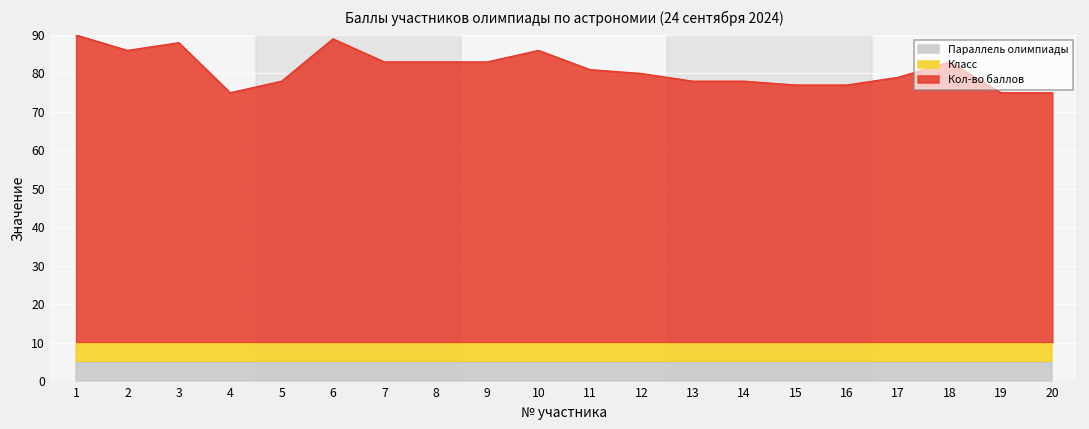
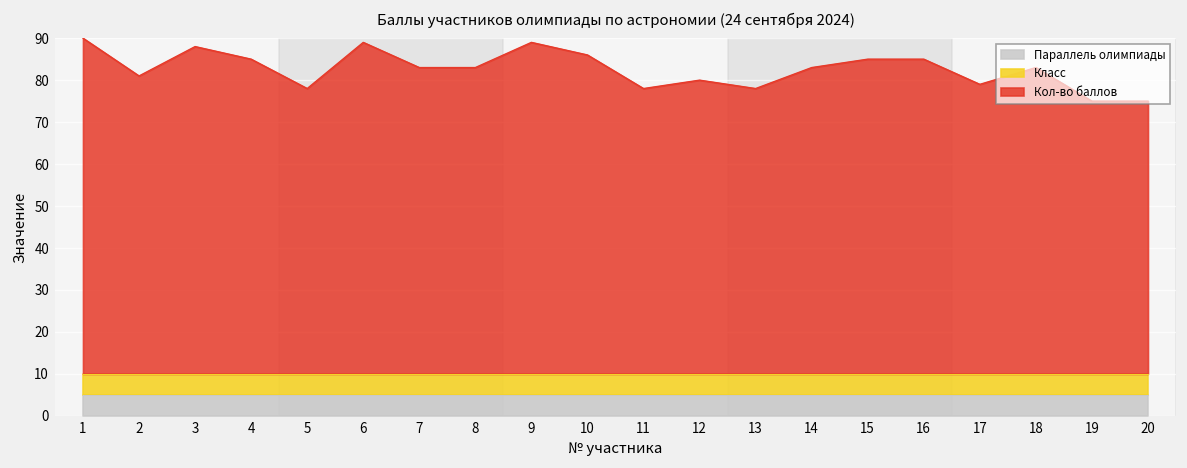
Кол-во баллов, 2: 86 -> 81
Кол-во баллов, 4: 75 -> 85
Кол-во баллов, 9: 83 -> 89
Кол-во баллов, 11: 81 -> 78
Кол-во баллов, 14: 78 -> 83
Кол-во баллов, 15: 77 -> 85
Кол-во баллов, 16: 77 -> 85
